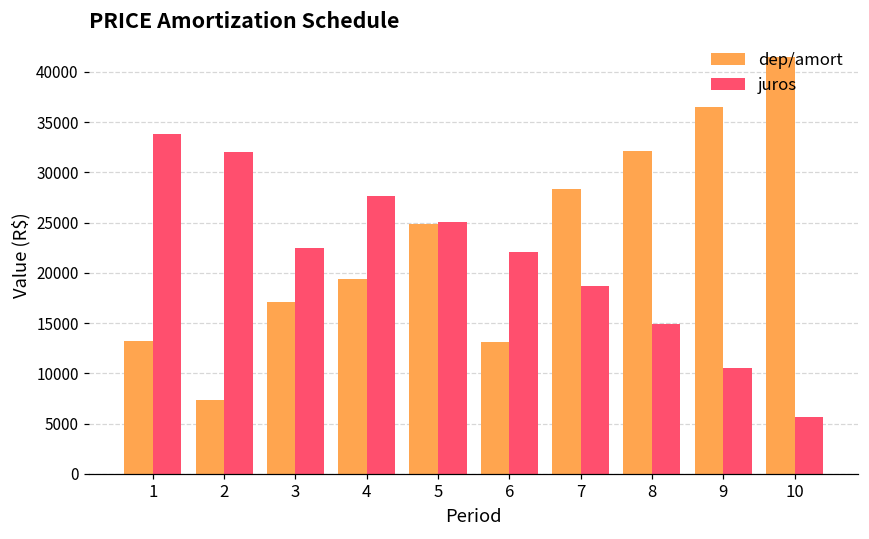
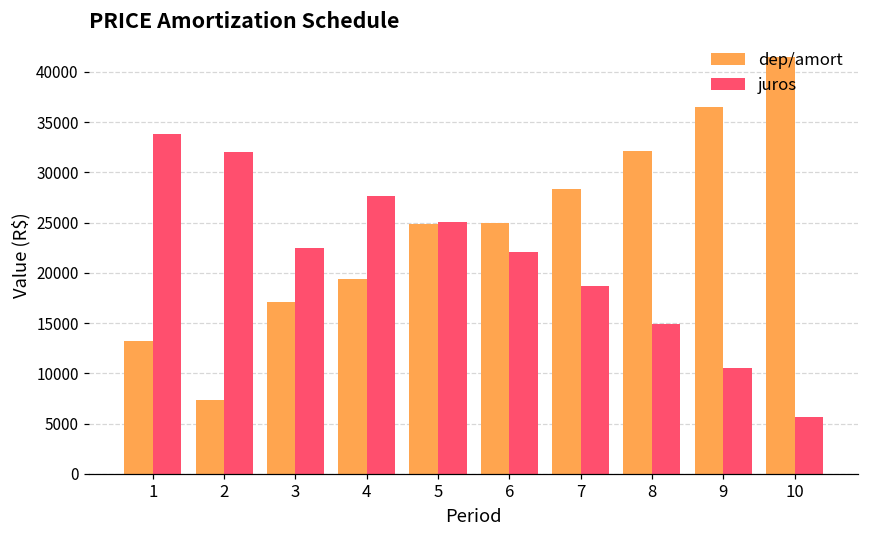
dep/amort, 6: 13000 -> 25000
